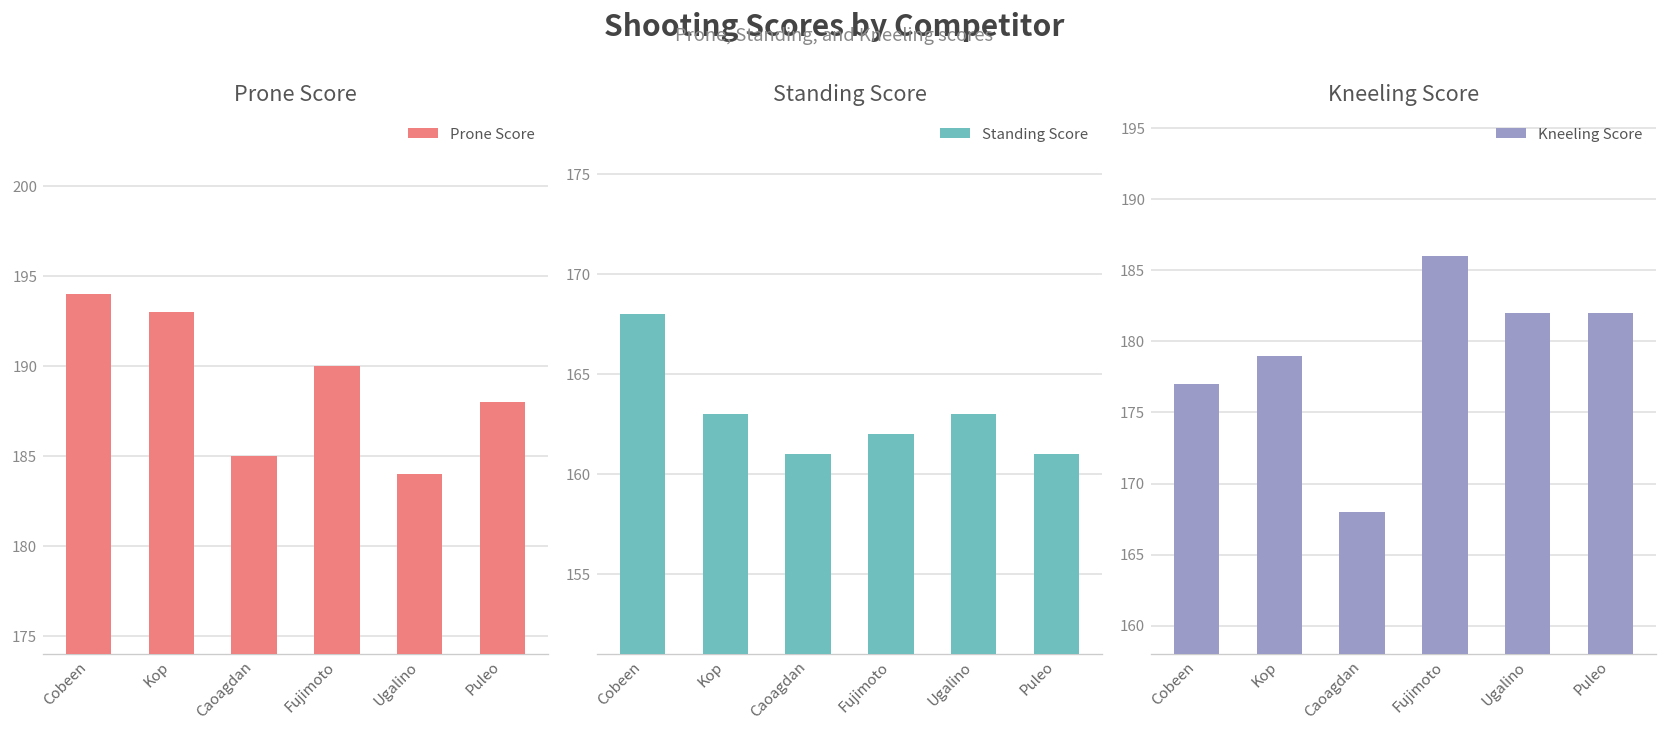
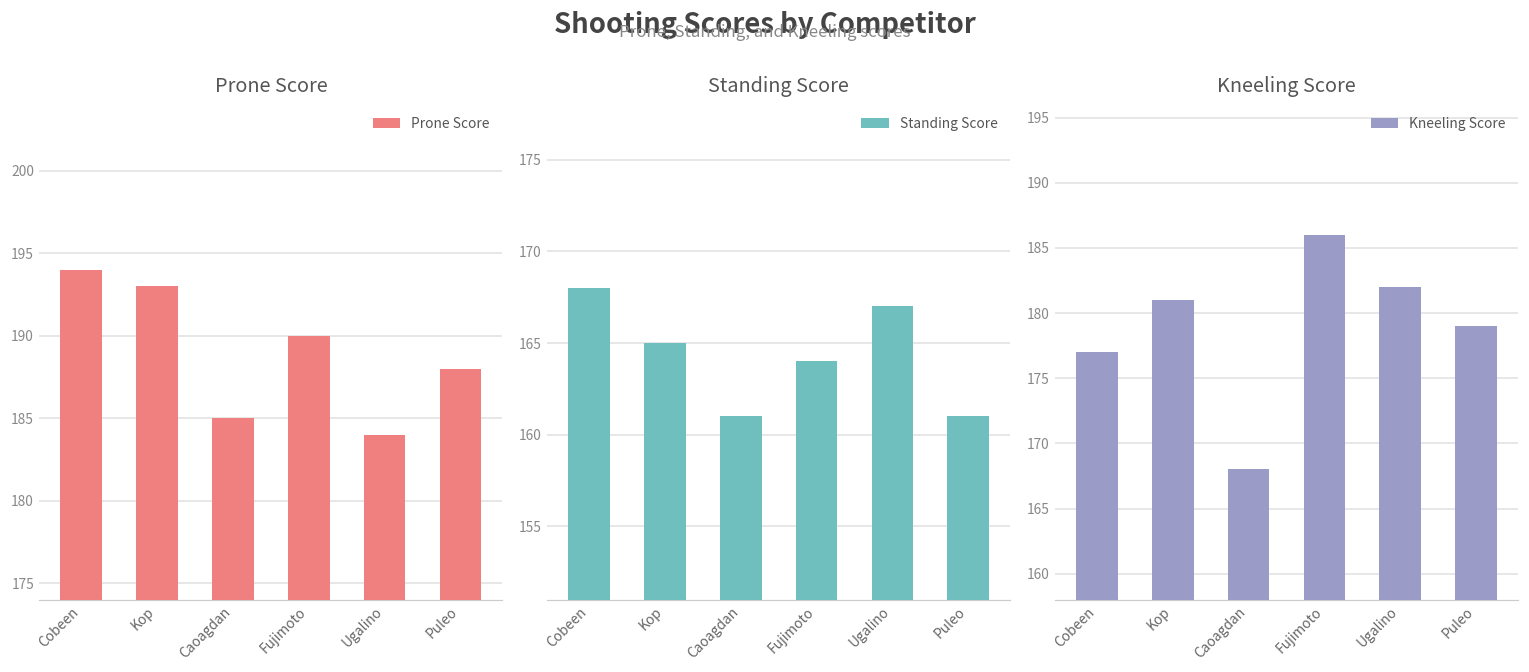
Standing Score, Kop: 163 -> 165
Standing Score, Fujimoto: 162 -> 164
Standing Score, Ugalino: 163 -> 167
Kneeling Score, Kop: 179 -> 181
Kneeling Score, Puleo: 182 -> 179
